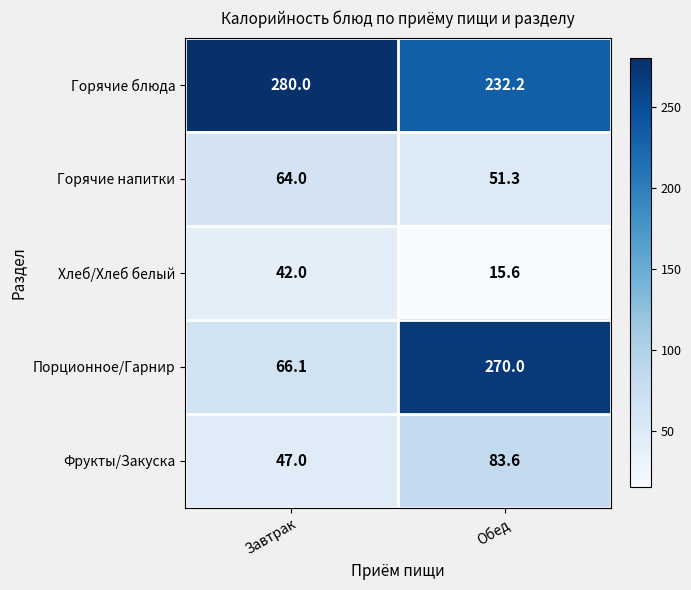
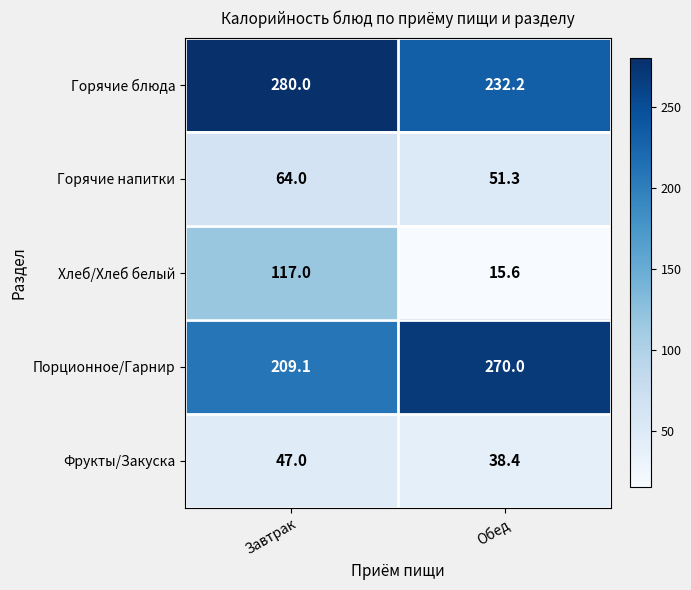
Хлеб/Хлеб белый, Завтрак: 42.0 -> 117.0
Порционное/Гарнир, Завтрак: 66.1 -> 209.1
Фрукты/Закуска, Обед: 83.6 -> 38.4
